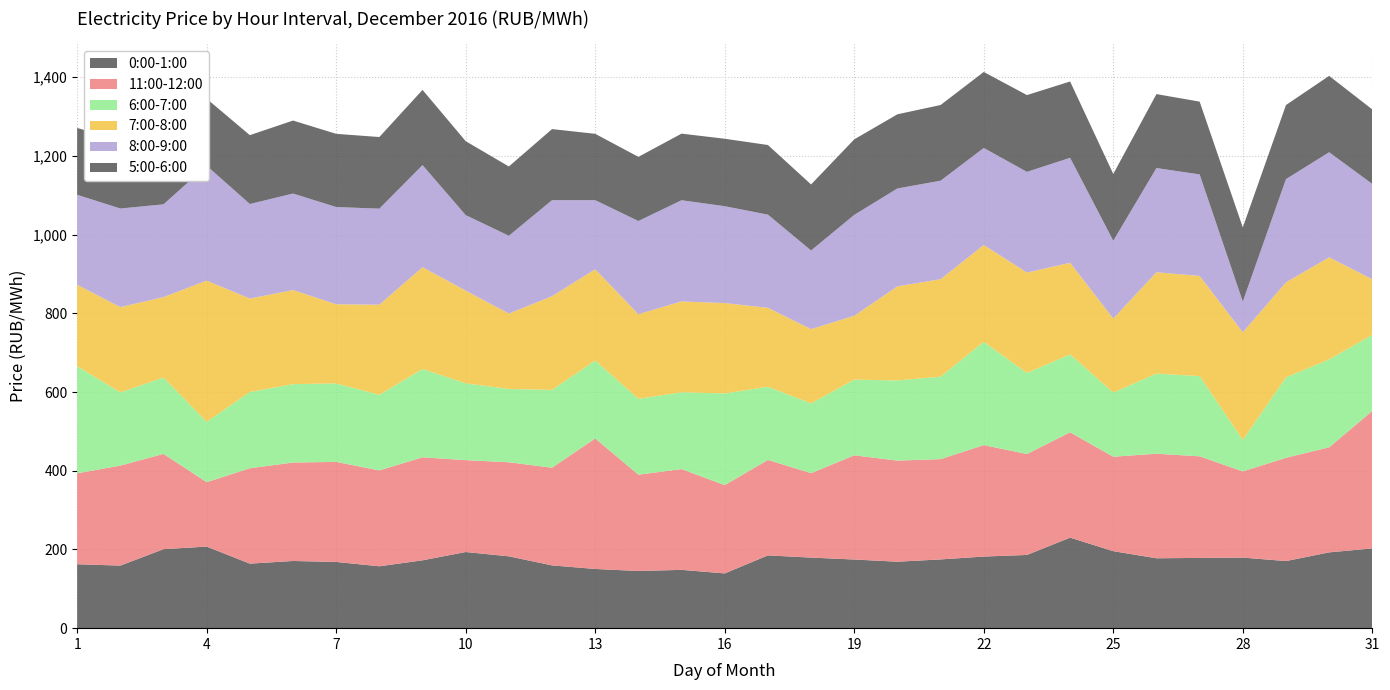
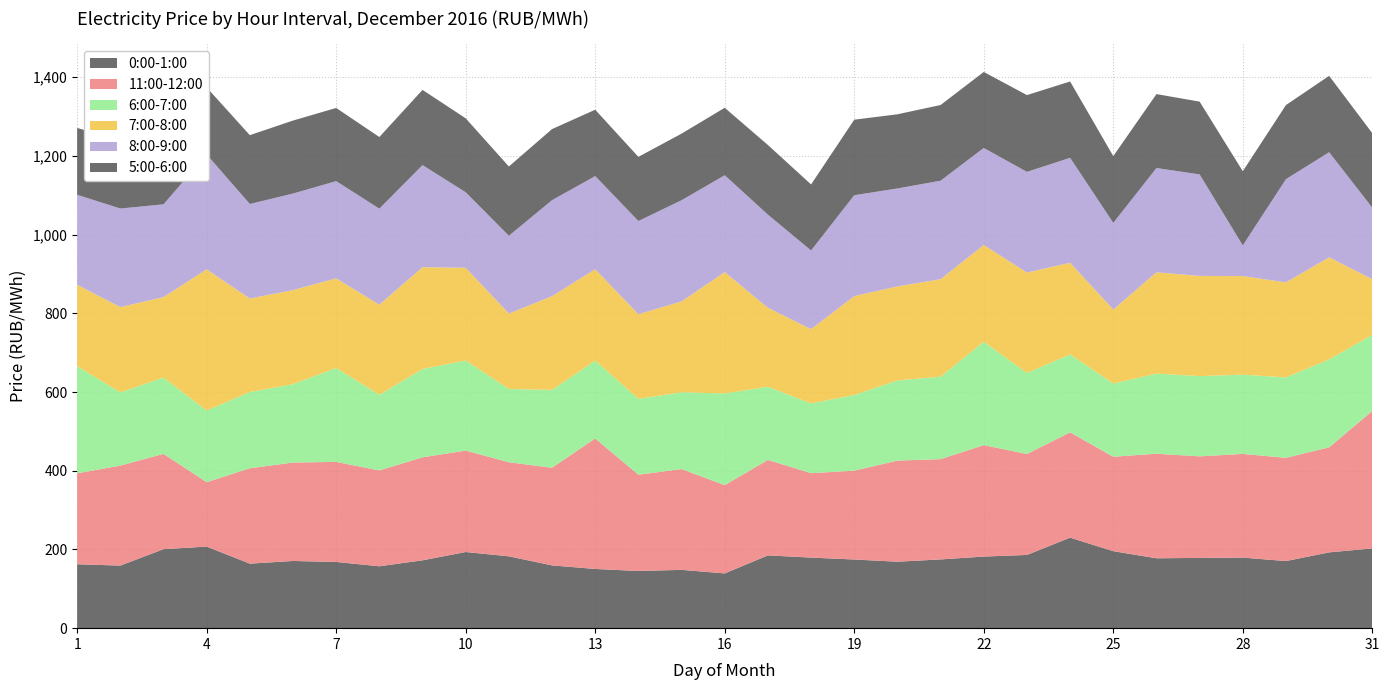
6:00-7:00, 4: 150 -> 180
6:00-7:00, 7: 200 -> 240
7:00-8:00, 7: 200 -> 230
11:00-12:00, 10: 230 -> 260
6:00-7:00, 10: 200 -> 230
8:00-9:00, 13: 180 -> 240
7:00-8:00, 16: 230 -> 310
11:00-12:00, 19: 260 -> 230
7:00-8:00, 19: 160 -> 250
6:00-7:00, 25: 160 -> 190
8:00-9:00, 25: 200 -> 220
11:00-12:00, 28: 220 -> 260
6:00-7:00, 28: 80 -> 200
7:00-8:00, 28: 270 -> 250
8:00-9:00, 31: 240 -> 180
